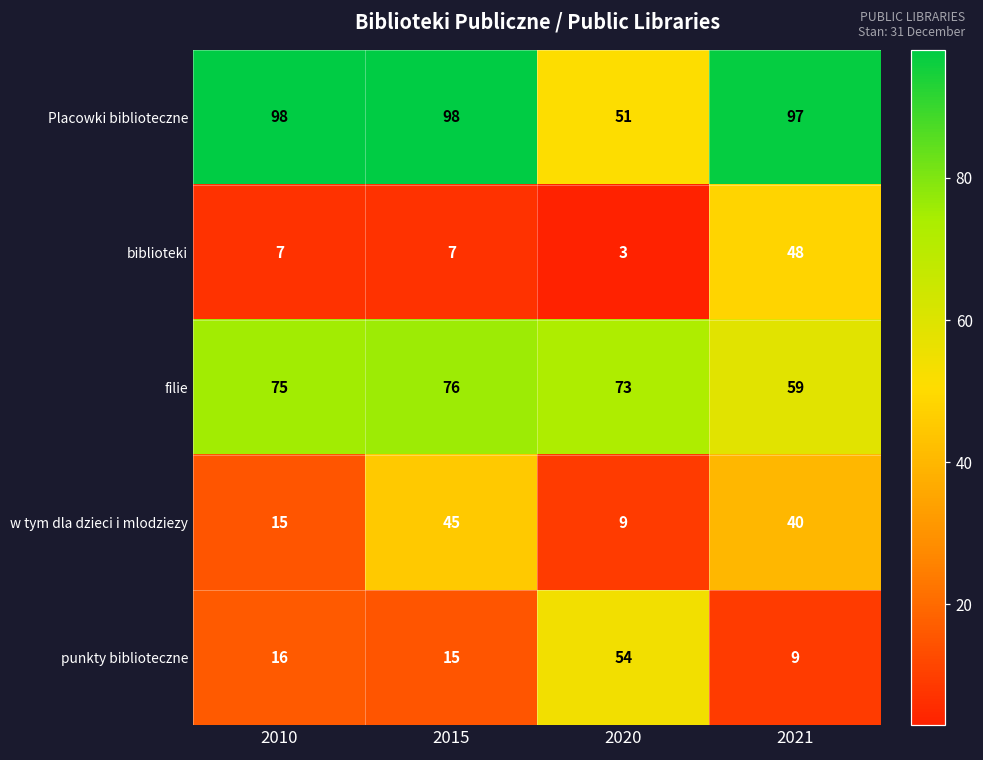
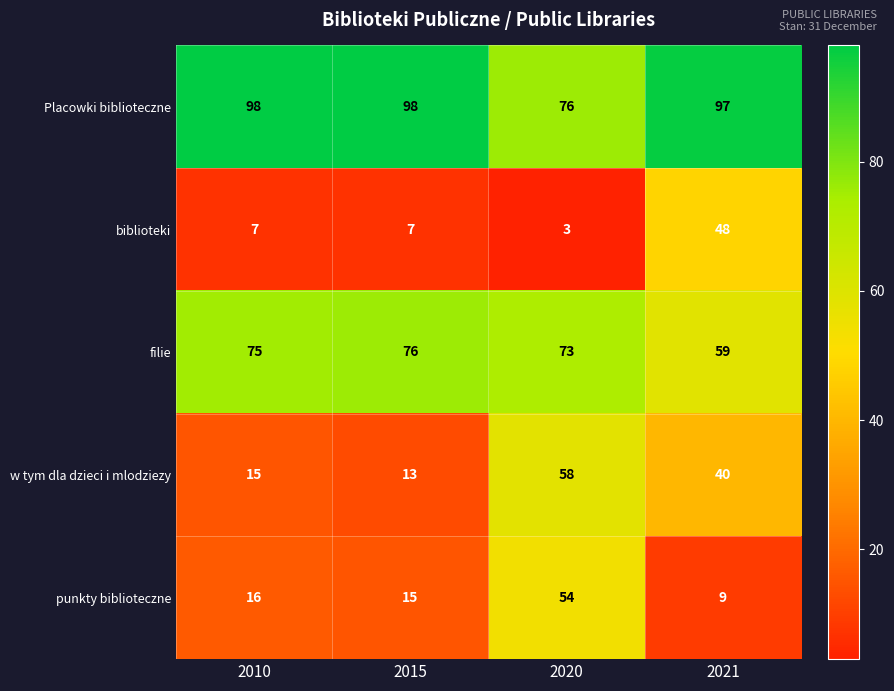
Placowki biblioteczne, 2020: 51 -> 76
w tym dla dzieci i mlodziezy, 2015: 45 -> 13
w tym dla dzieci i mlodziezy, 2020: 9 -> 58
